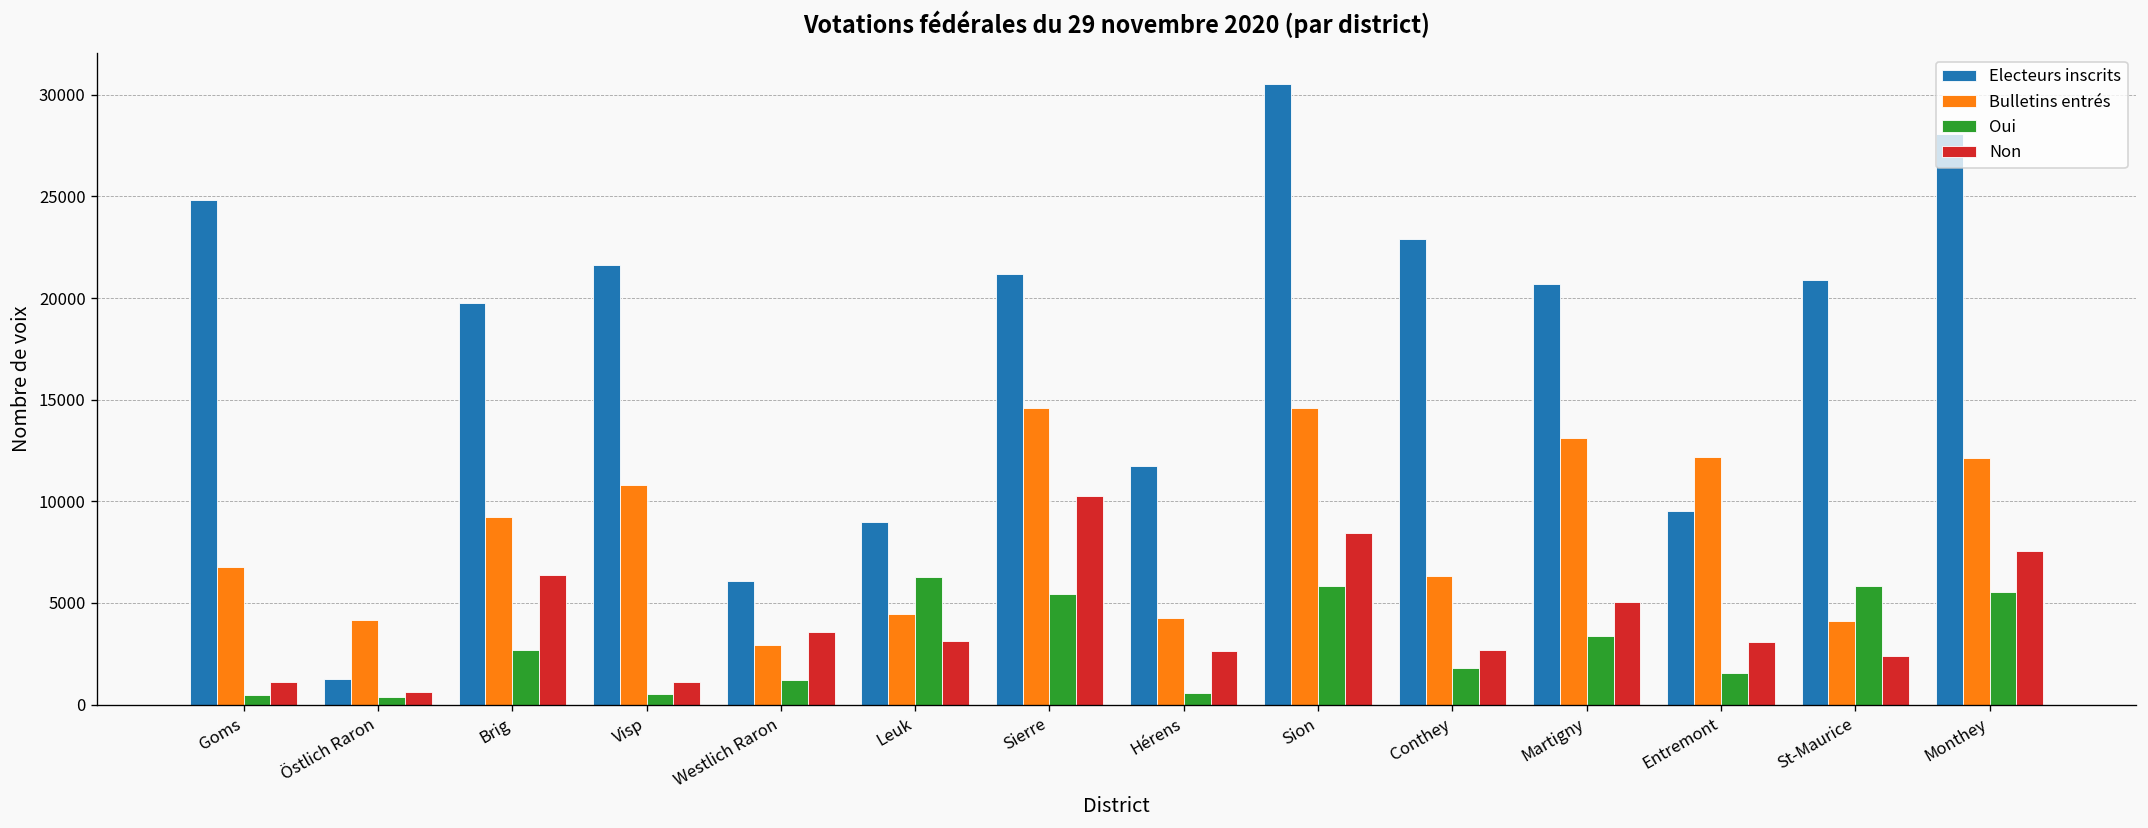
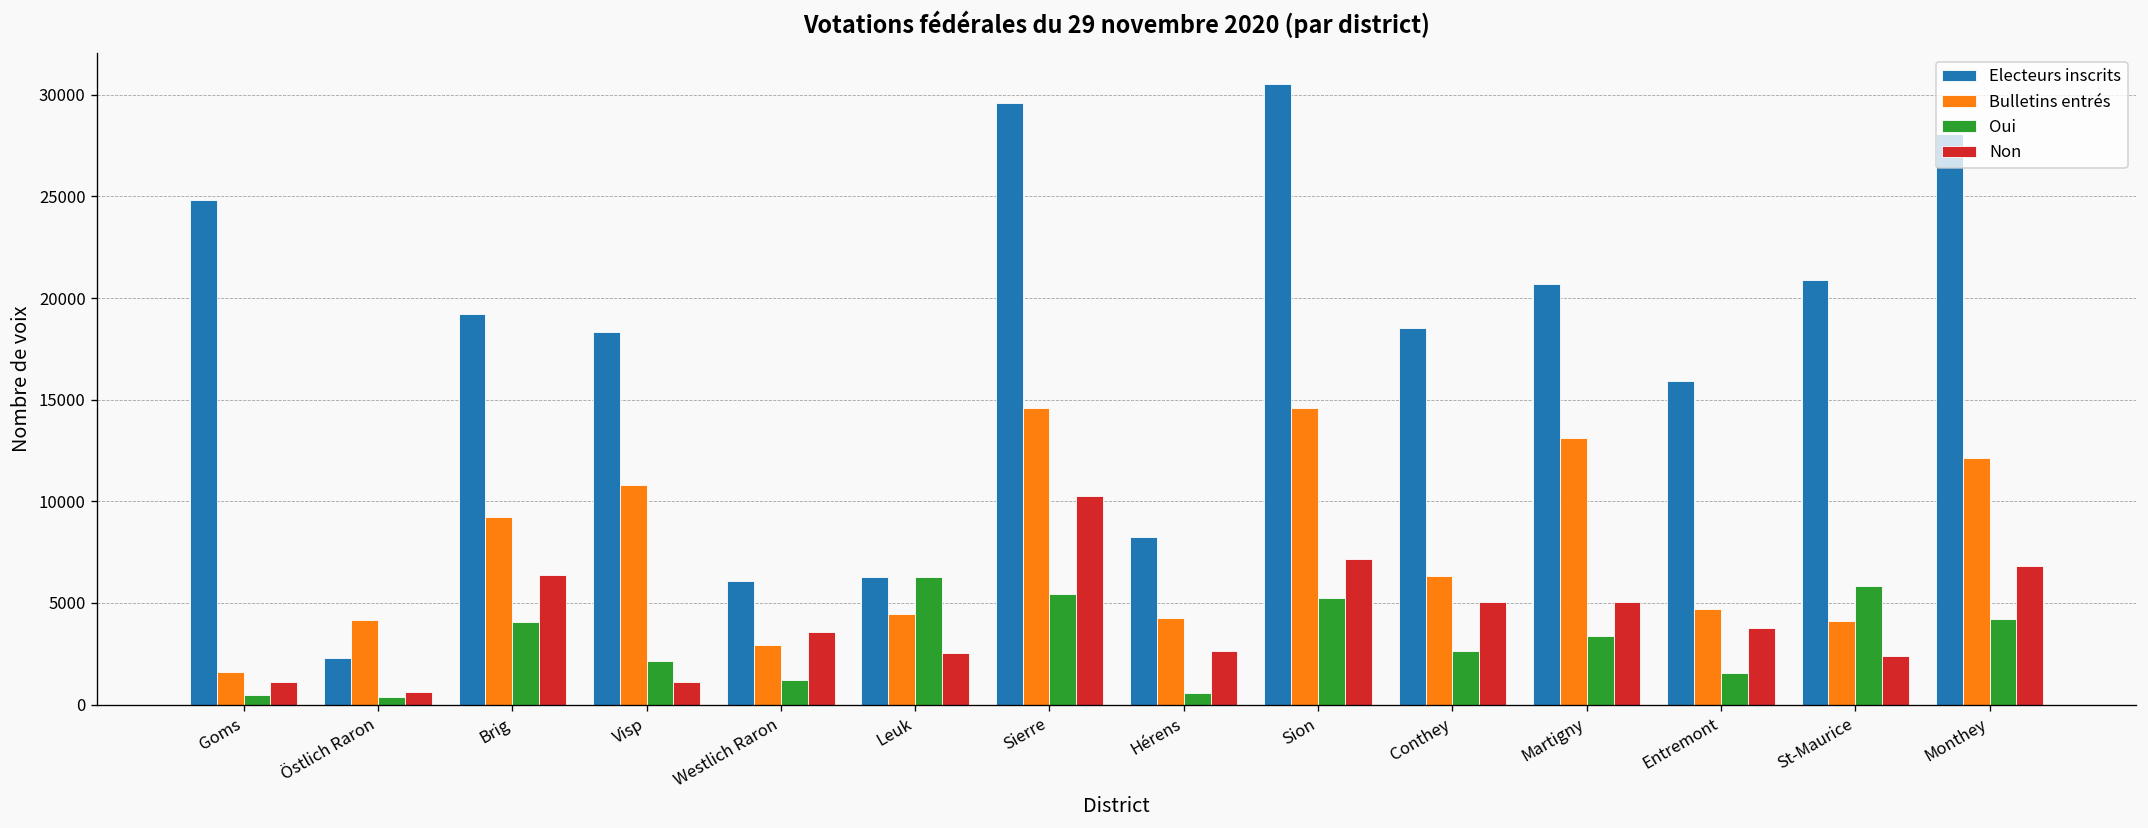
Bulletins entrés, Goms: 6700 -> 1600
Electeurs inscrits, Östlich Raron: 1200 -> 2300
Electeurs inscrits, Brig: 19800 -> 19200
Oui, Brig: 2700 -> 4100
Electeurs inscrits, Visp: 21600 -> 18300
Oui, Visp: 500 -> 2200
Electeurs inscrits, Leuk: 9000 -> 6300
Non, Leuk: 3100 -> 2500
Electeurs inscrits, Sierre: 21200 -> 29600
Electeurs inscrits, Hérens: 11700 -> 8200
Oui, Sion: 5800 -> 5200
Non, Sion: 8400 -> 7100
Electeurs inscrits, Conthey: 22900 -> 18500
Oui, Conthey: 1800 -> 2600
Non, Conthey: 2700 -> 5100
Electeurs inscrits, Entremont: 9500 -> 15900
Bulletins entrés, Entremont: 12200 -> 4700
Non, Entremont: 3100 -> 3800
Oui, Monthey: 5500 -> 4200
Non, Monthey: 7500 -> 6800
